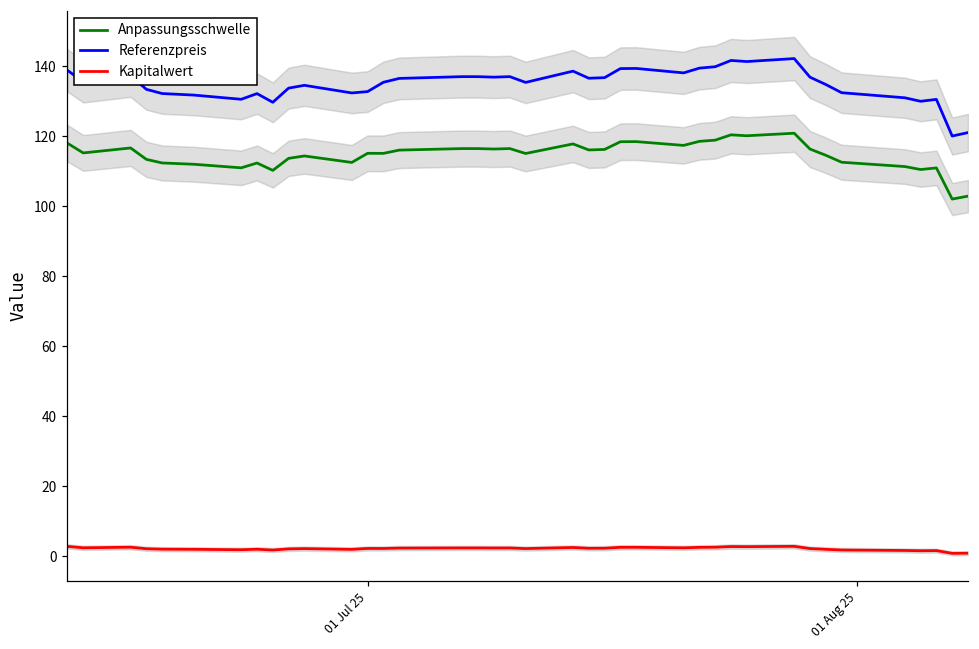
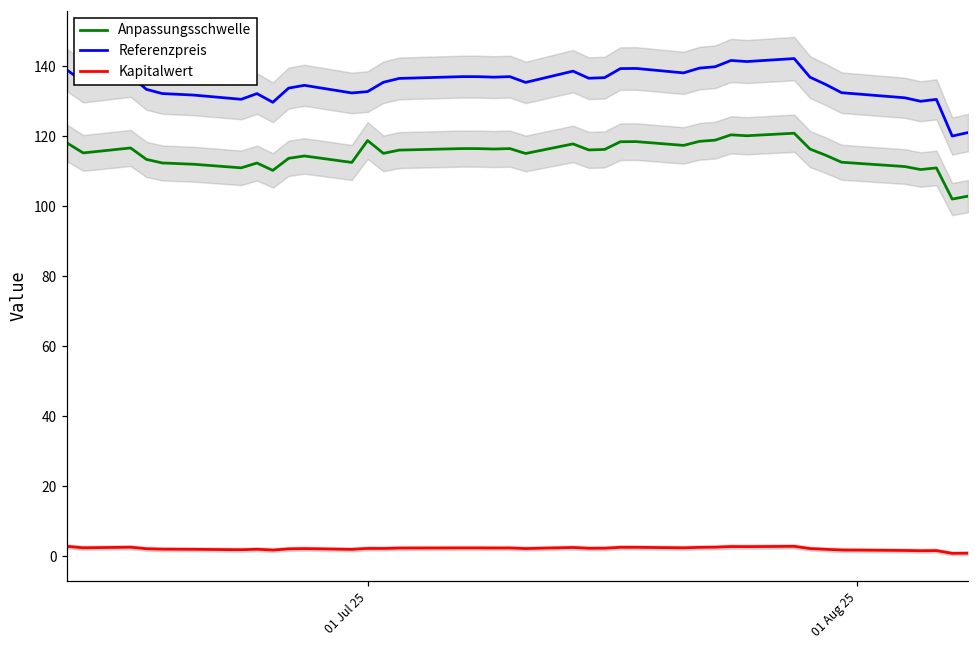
Anpassungsschwelle, 01 Jul 25: 115 -> 119
